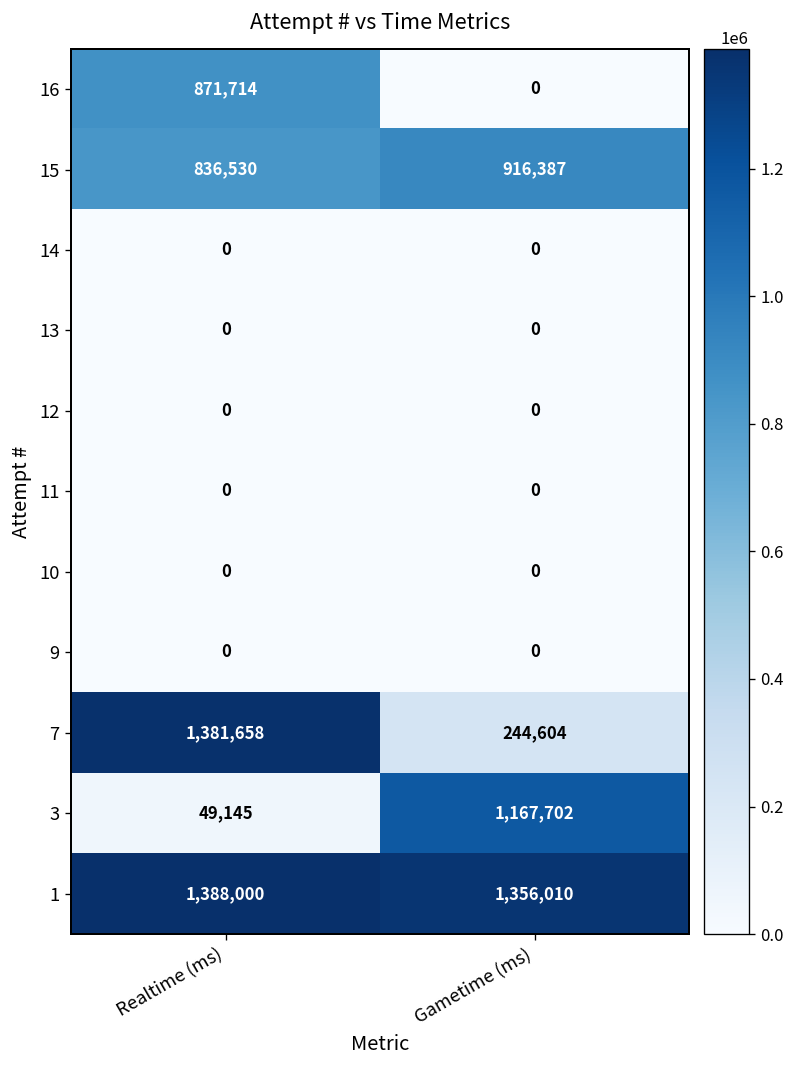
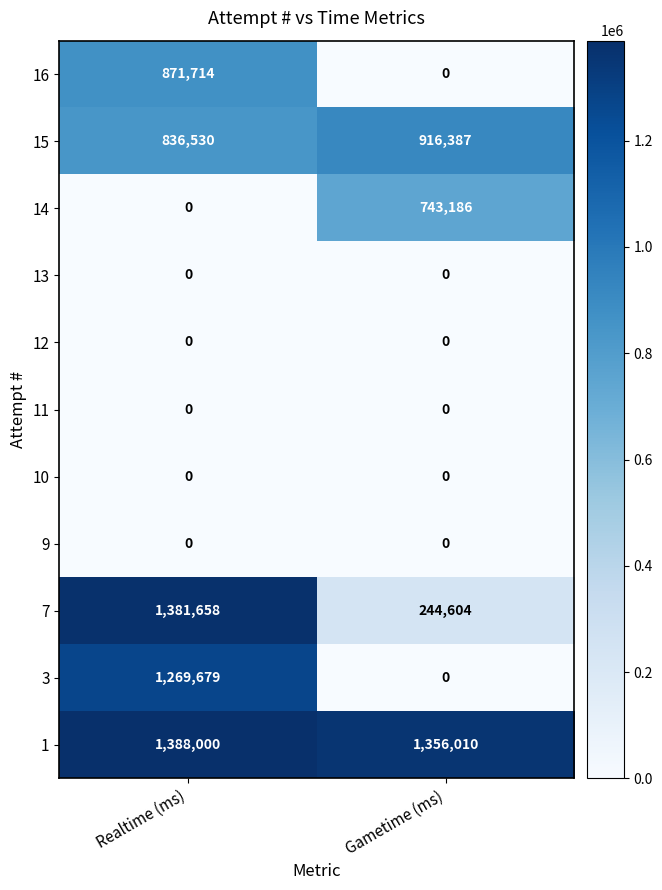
14, Gametime (ms): 0 -> 743,186
3, Realtime (ms): 49,145 -> 1,269,679
3, Gametime (ms): 1,167,702 -> 0
